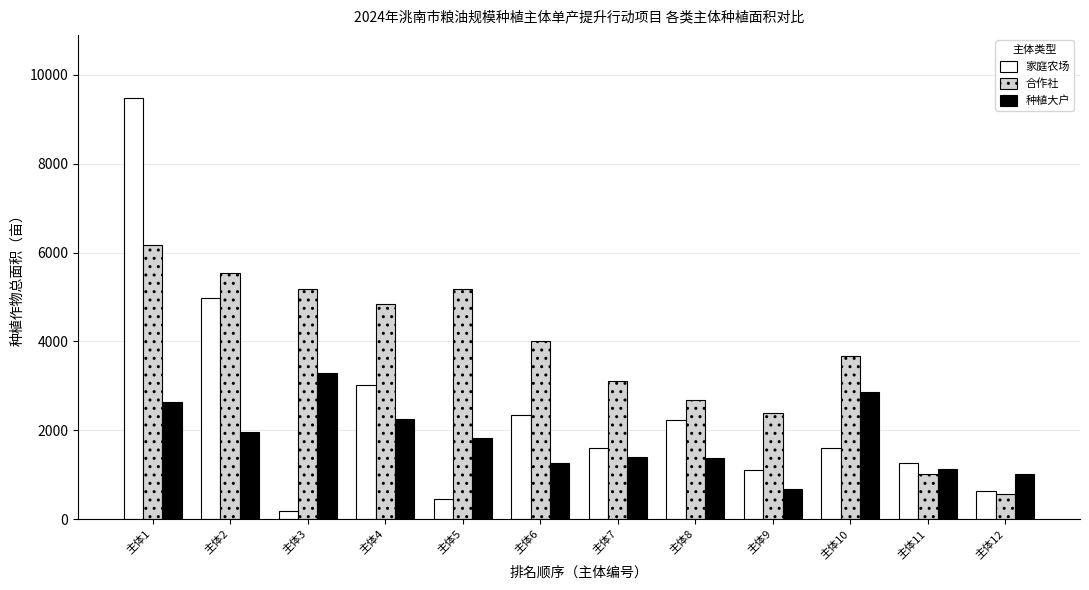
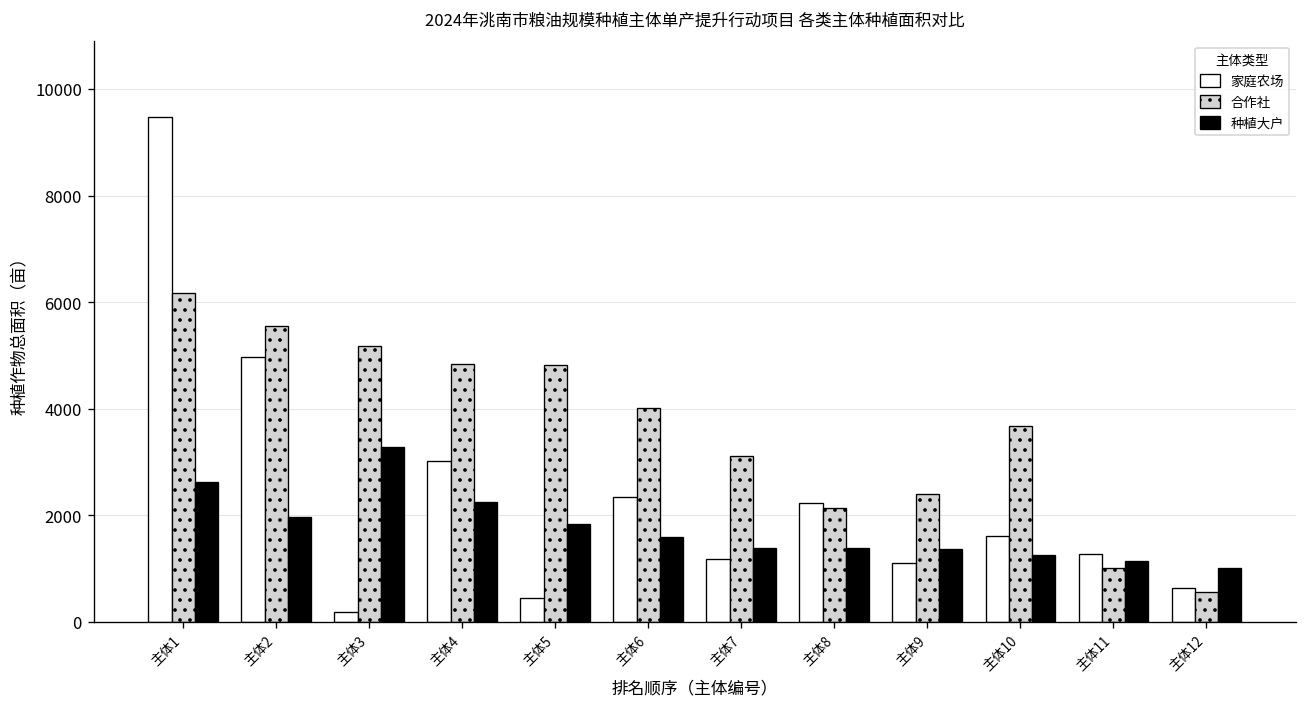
合作社, 主体5: 5200 -> 4800
种植大户, 主体6: 1300 -> 1600
家庭农场, 主体7: 1600 -> 1200
合作社, 主体8: 2700 -> 2100
种植大户, 主体9: 700 -> 1400
种植大户, 主体10: 2900 -> 1300
